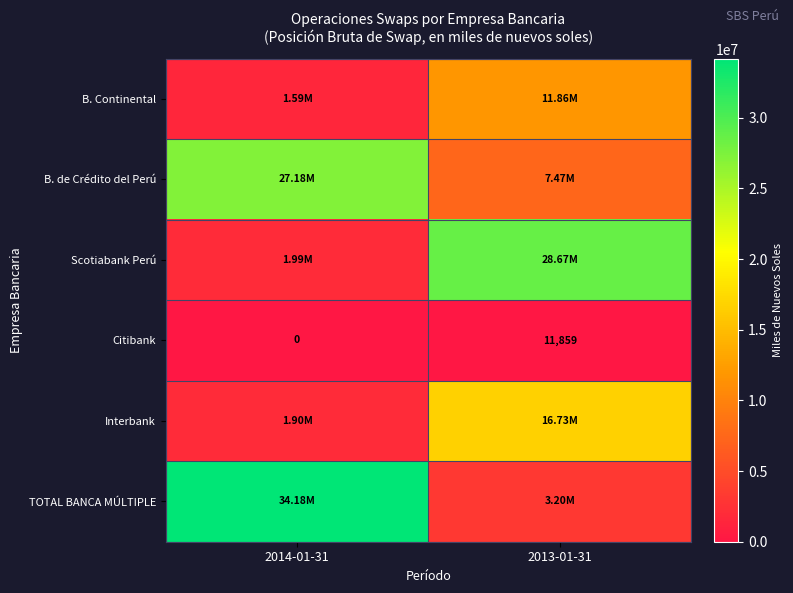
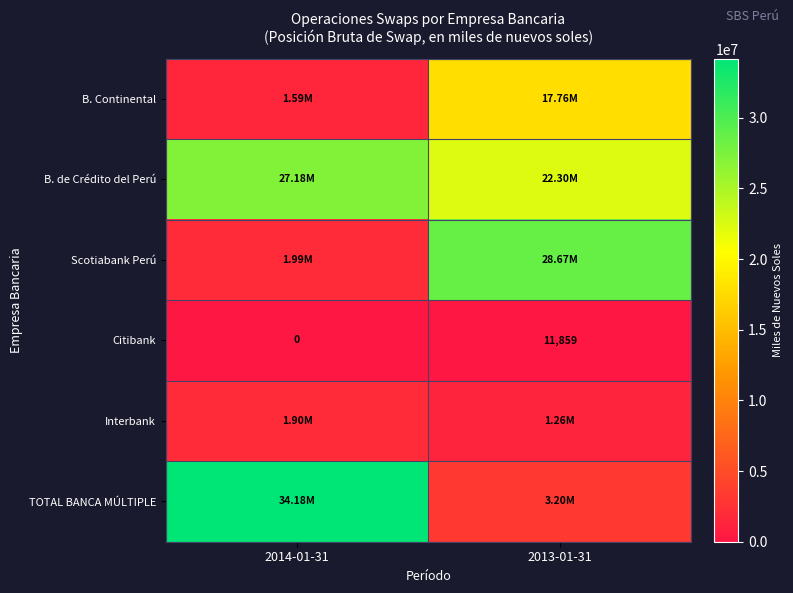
B. Continental, 2013-01-31: 11.86M -> 17.76M
B. de Crédito del Perú, 2013-01-31: 7.47M -> 22.30M
Interbank, 2013-01-31: 16.73M -> 1.26M
